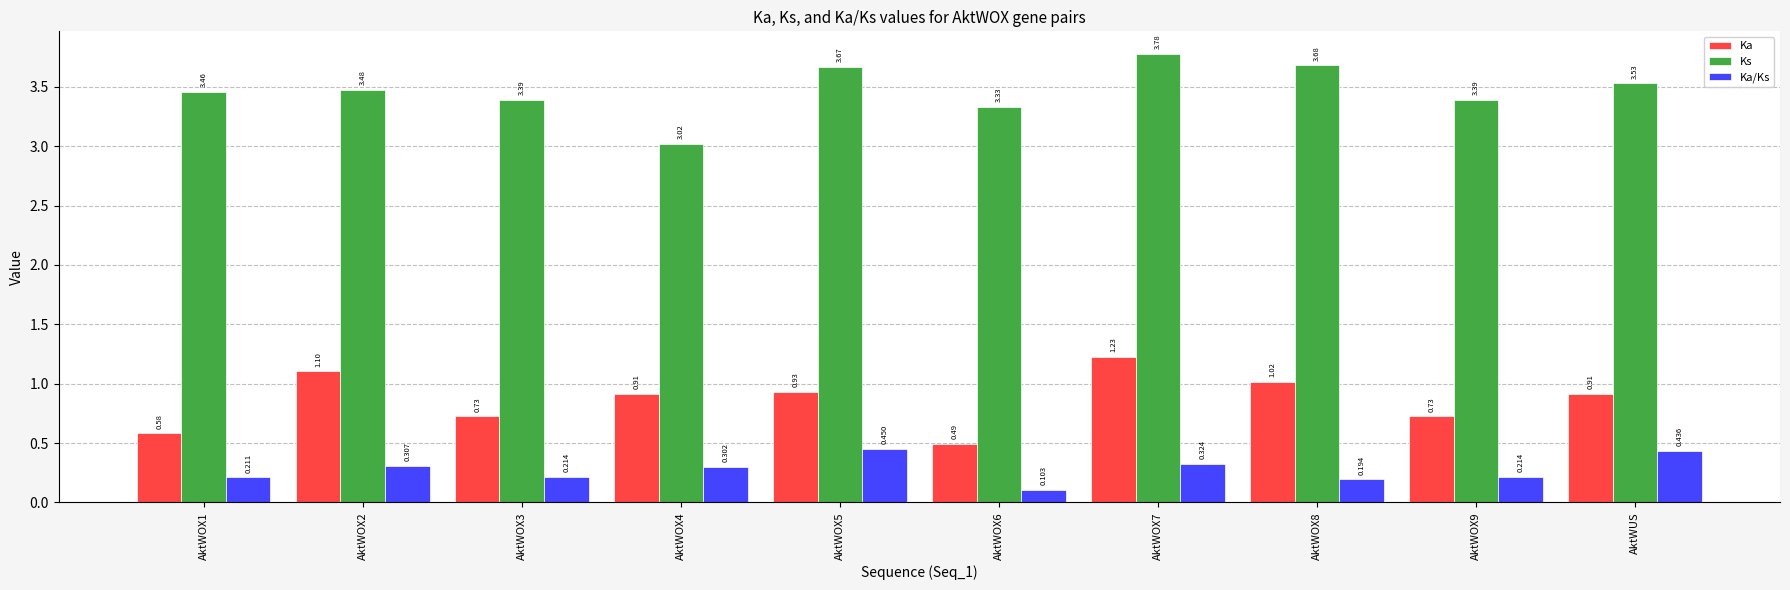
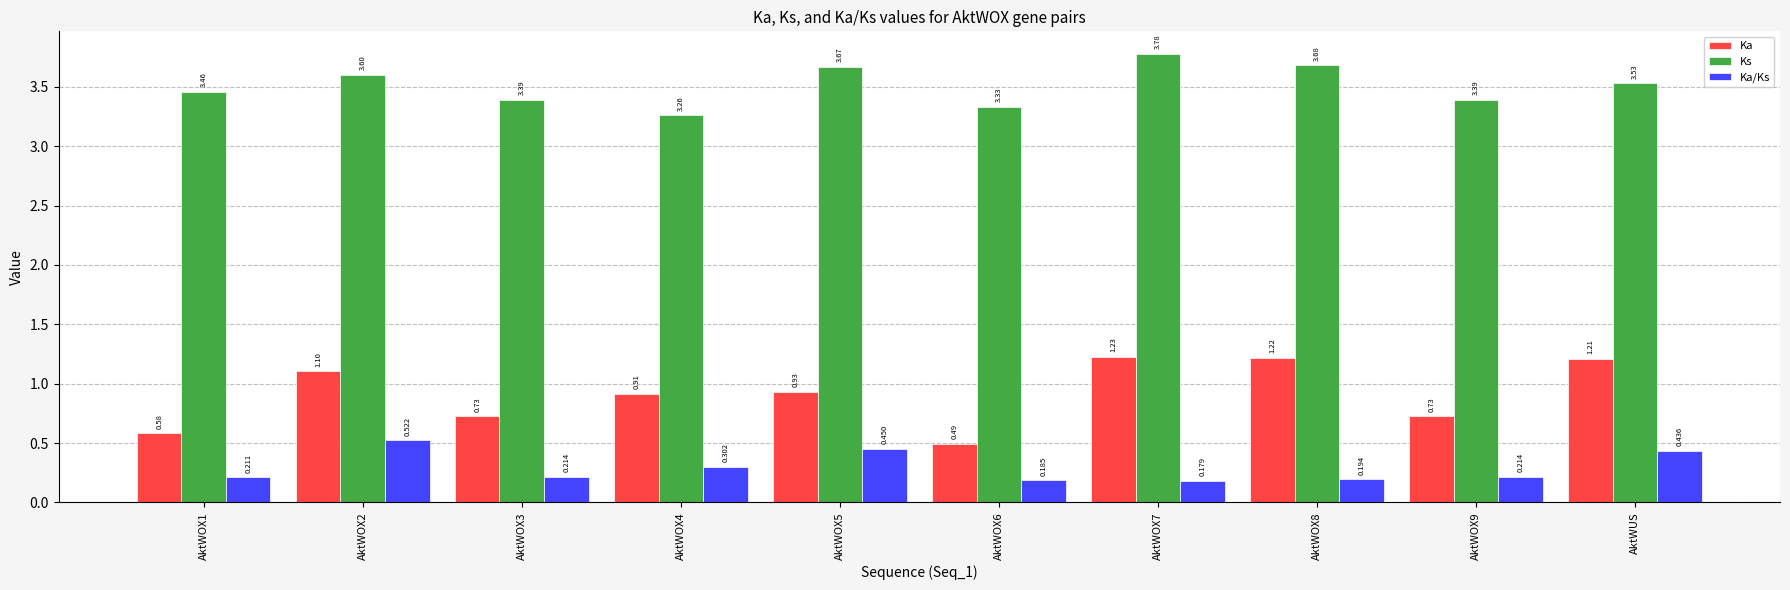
Ks, AktWOX2: 3.48 -> 3.60
Ka/Ks, AktWOX2: 0.307 -> 0.522
Ks, AktWOX4: 3.02 -> 3.26
Ka/Ks, AktWOX6: 0.103 -> 0.185
Ka/Ks, AktWOX7: 0.324 -> 0.179
Ka, AktWOX8: 1.02 -> 1.22
Ka, AktWUS: 0.91 -> 1.21
